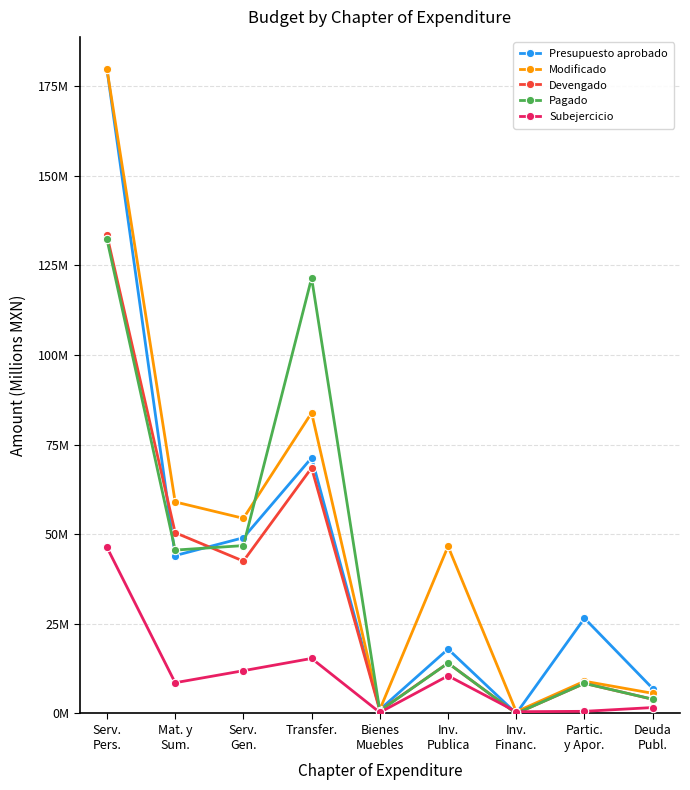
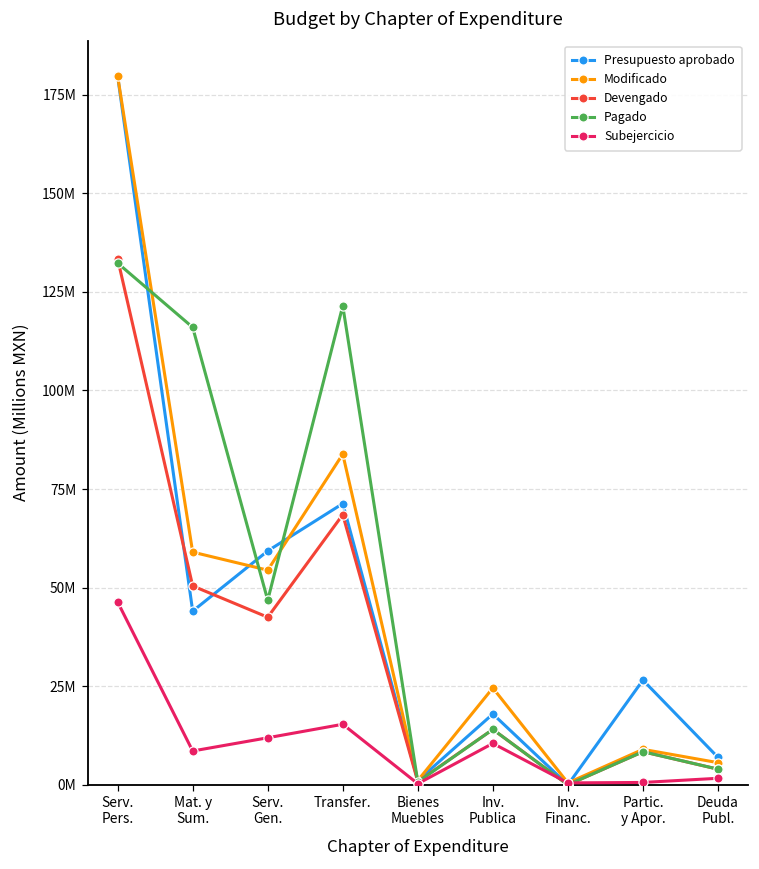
Pagado, Mat. y Sum.: 46000000 -> 116000000
Presupuesto aprobado, Serv. Gen.: 49000000 -> 59000000
Modificado, Inv. Publica: 47000000 -> 25000000
